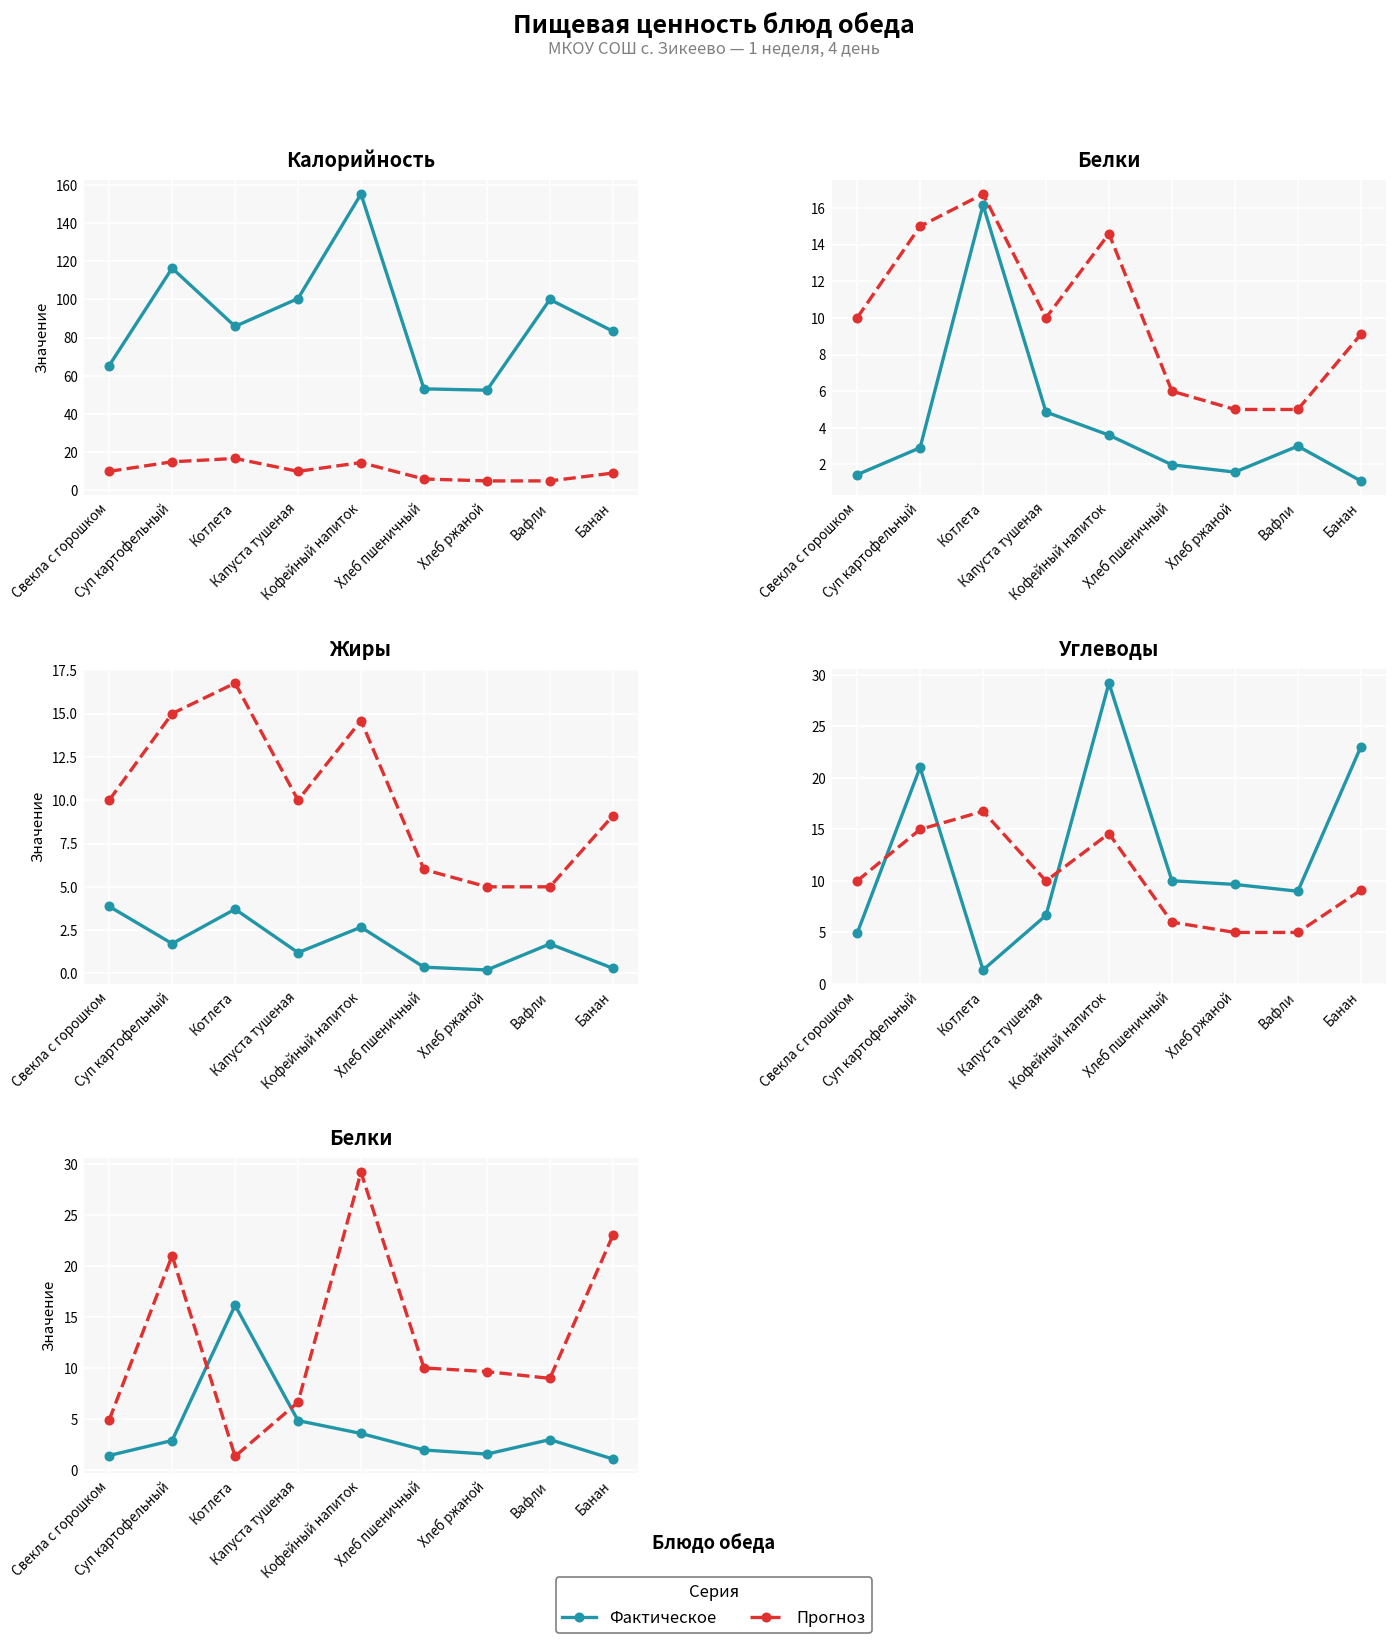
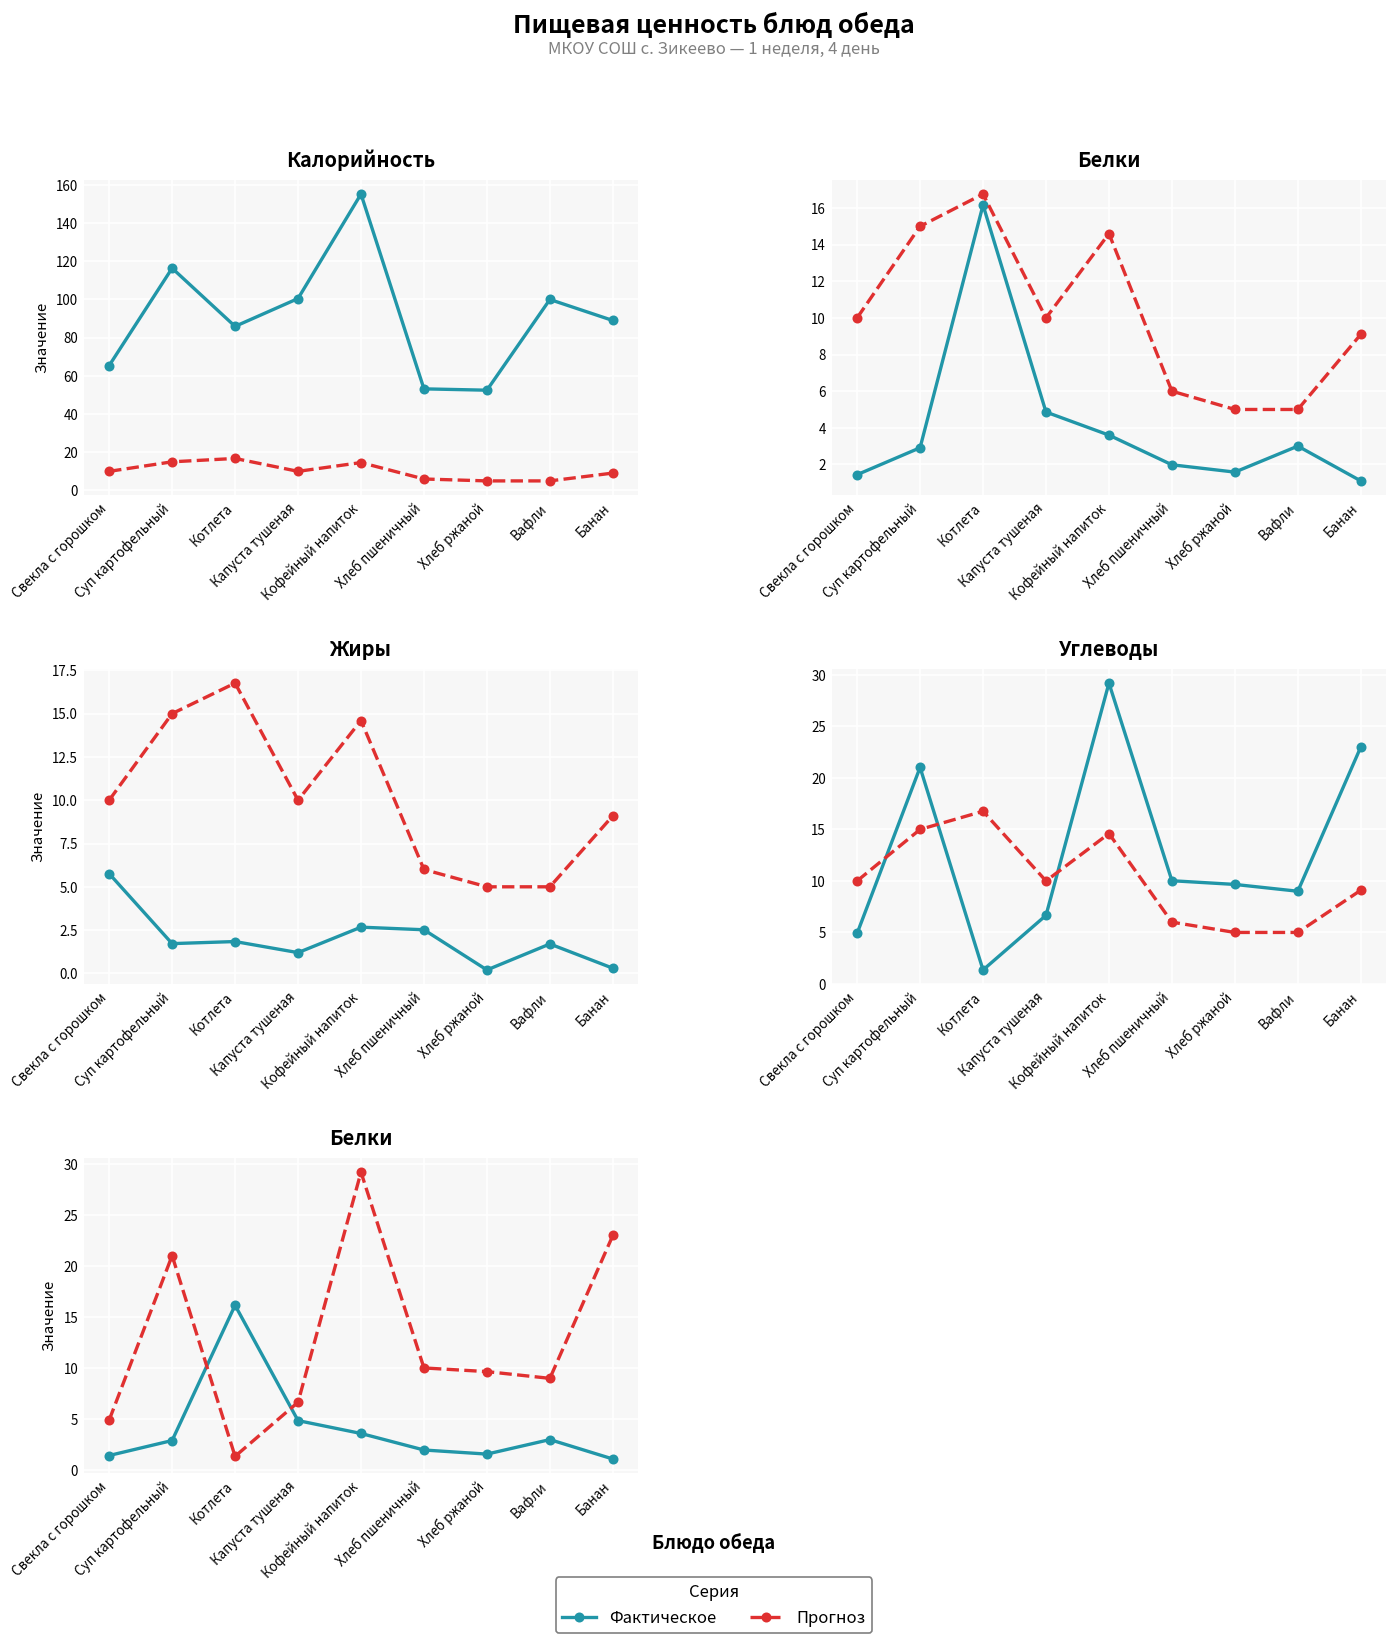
Калорийность, Фактическое, Банан: 83 -> 89
Жиры, Фактическое, Свекла с горошком: 3.9 -> 5.8
Жиры, Фактическое, Котлета: 3.7 -> 1.8
Жиры, Фактическое, Хлеб пшеничный: 0.4 -> 2.5
